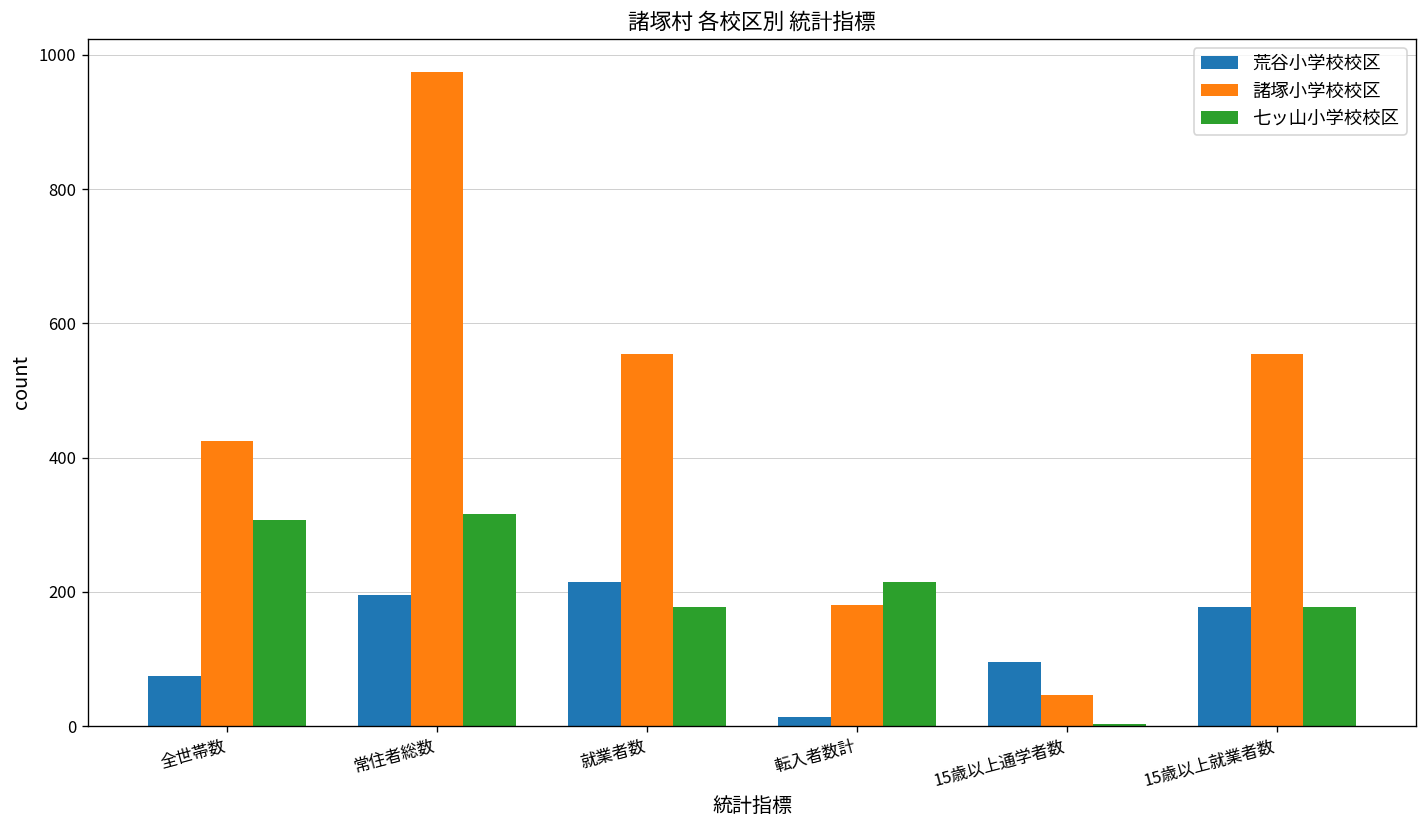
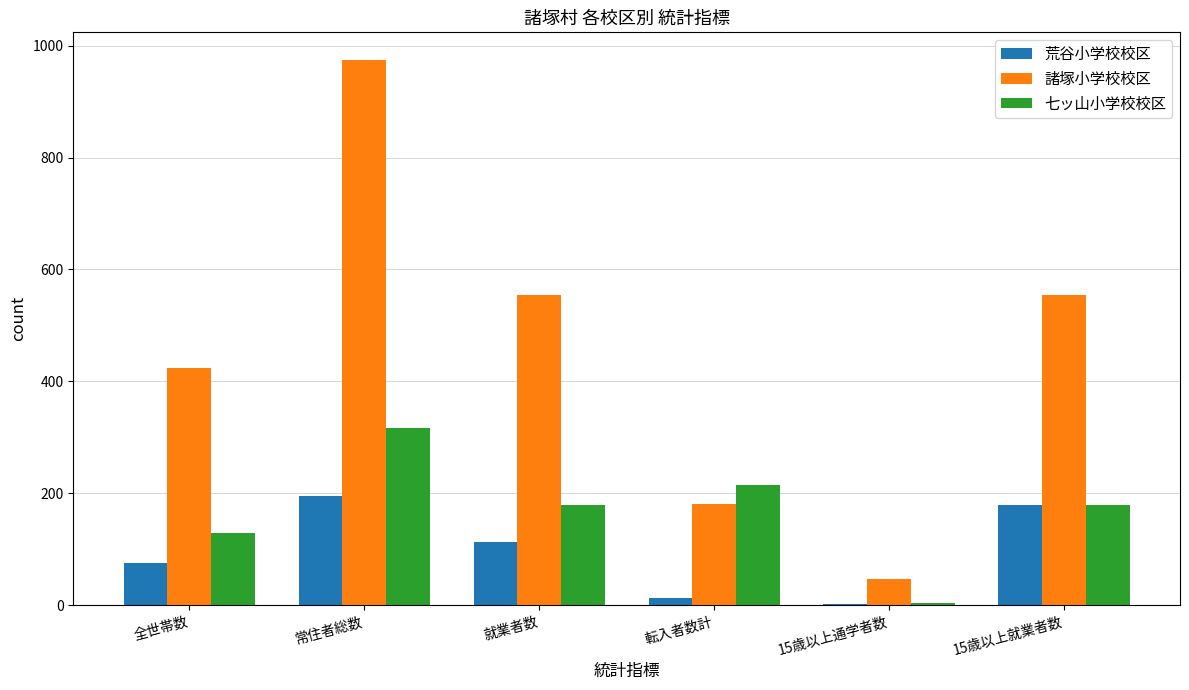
七ッ山小学校校区, 全世帯数: 310 -> 130
荒谷小学校校区, 就業者数: 210 -> 110
荒谷小学校校区, 15歳以上通学者数: 100 -> 0
